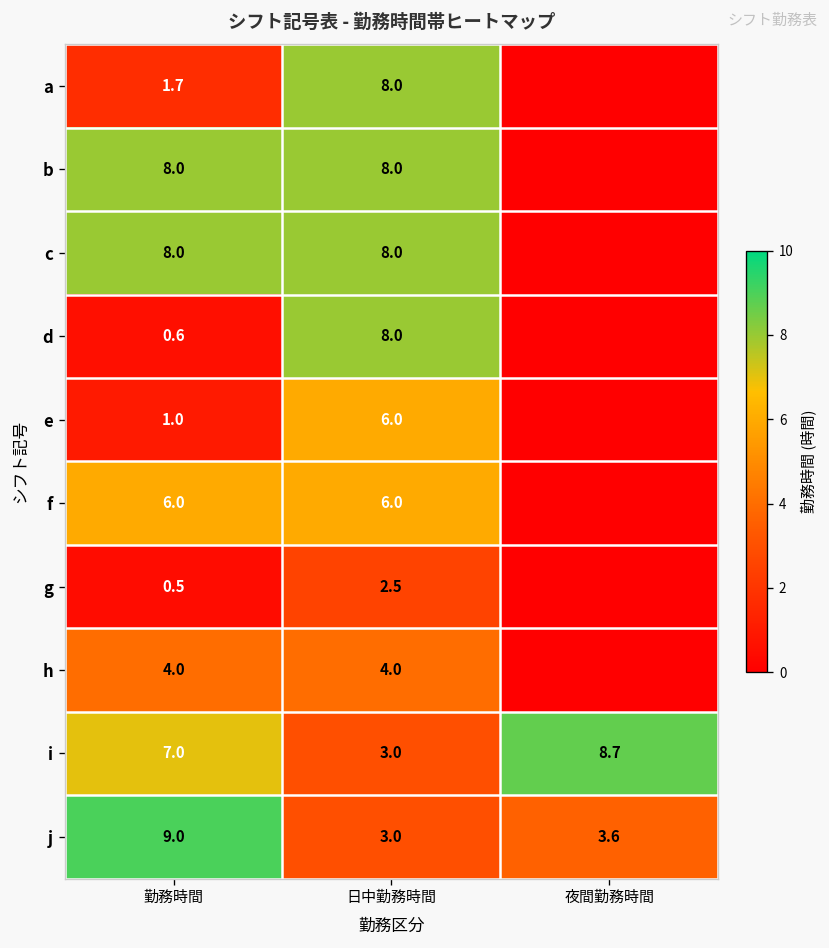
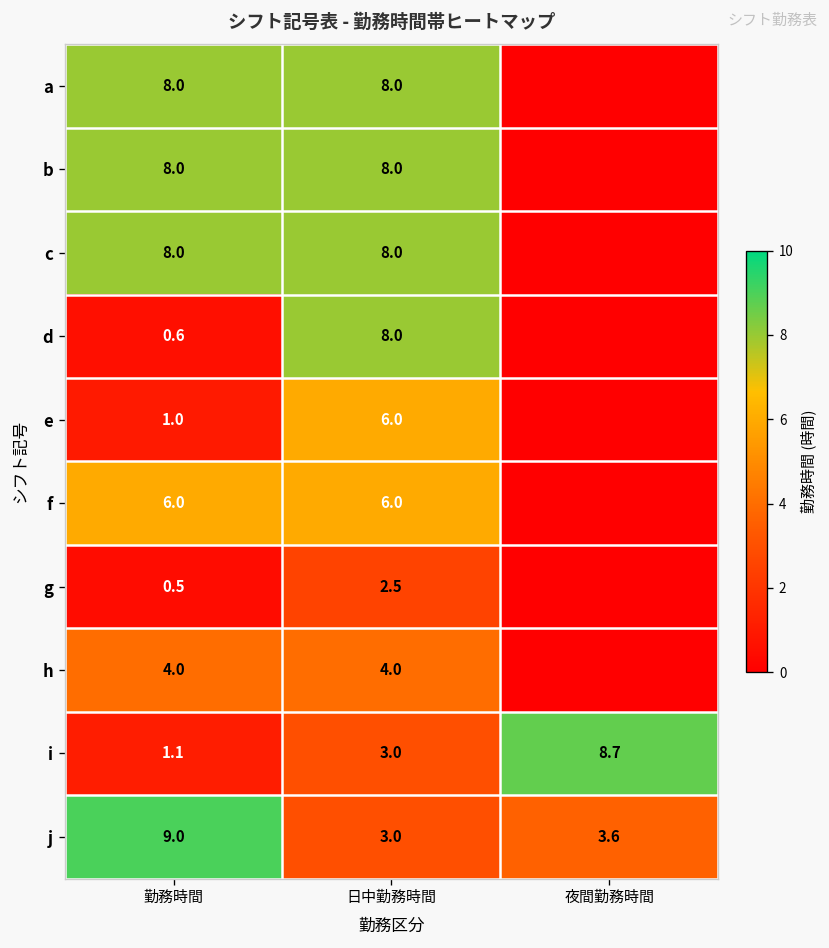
a, 勤務時間: 1.7 -> 8.0
i, 勤務時間: 7.0 -> 1.1
